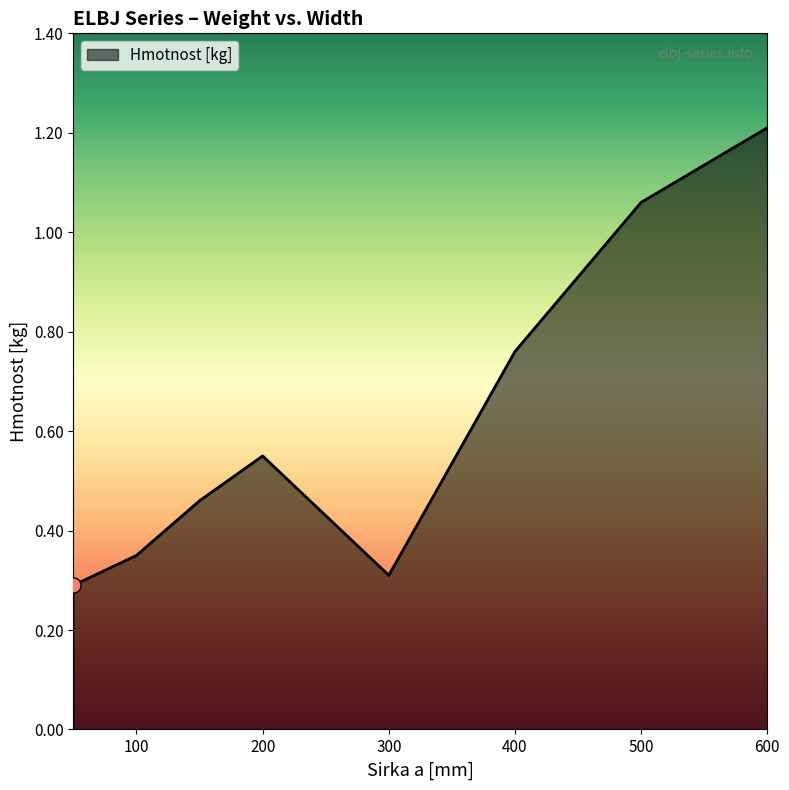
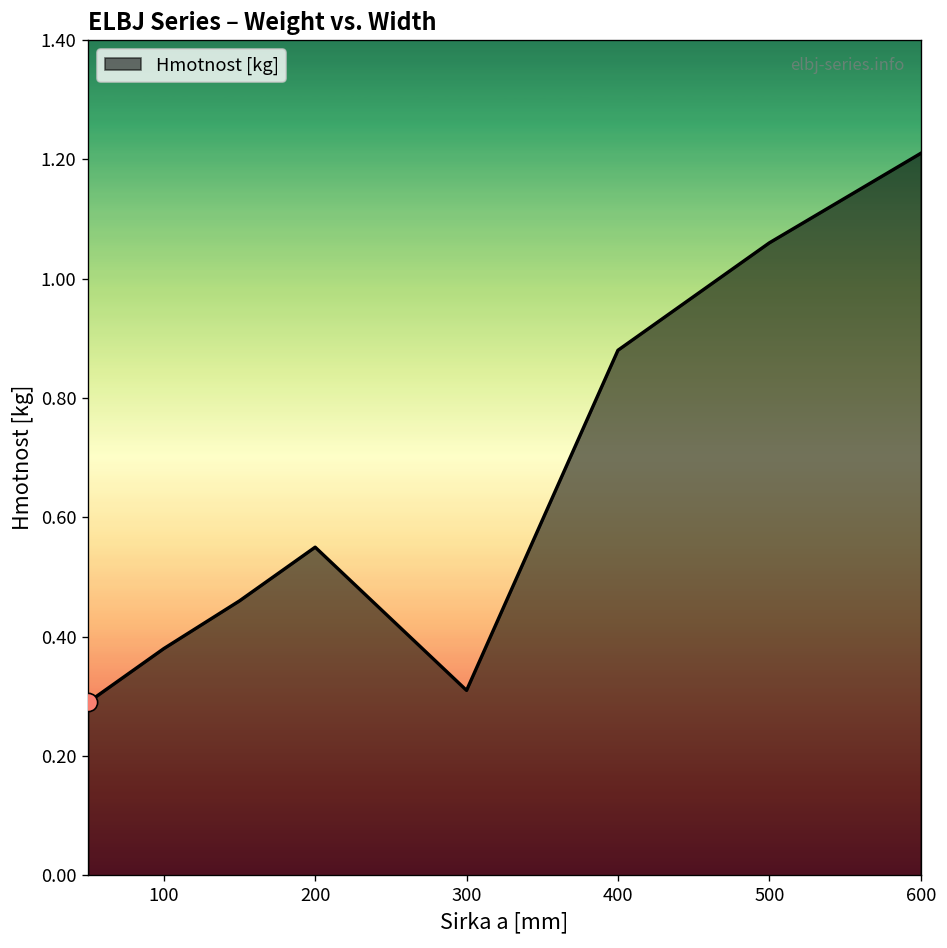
Hmotnost [kg], 100: 0.35 -> 0.38
Hmotnost [kg], 400: 0.76 -> 0.88
